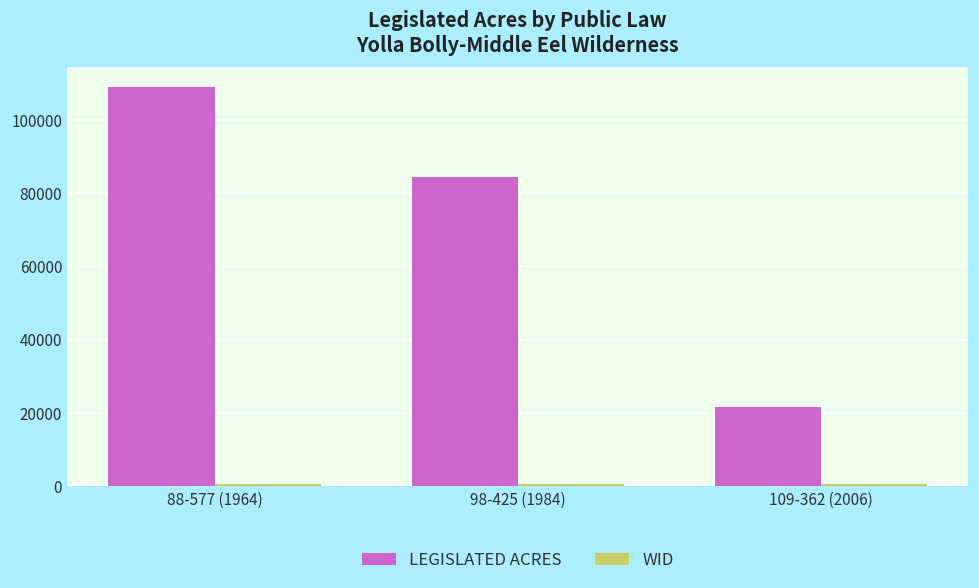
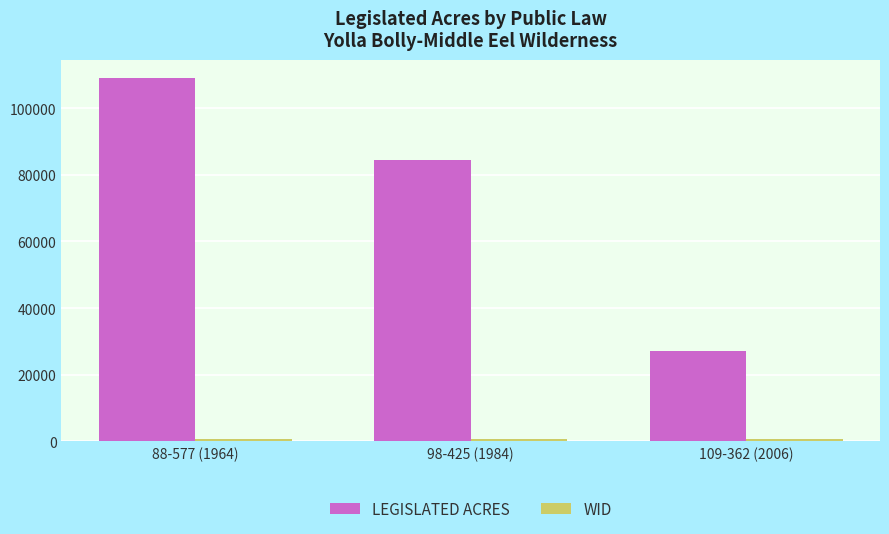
LEGISLATED ACRES, 109-362 (2006): 22000 -> 27000
